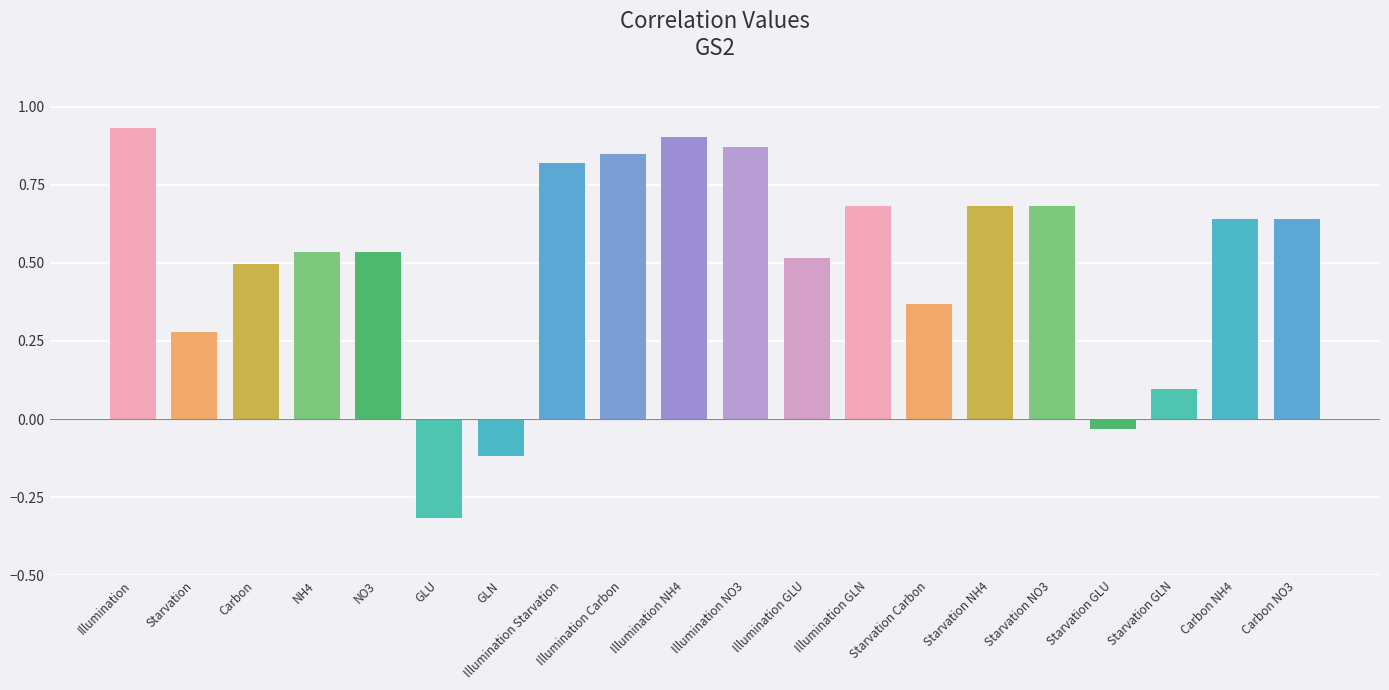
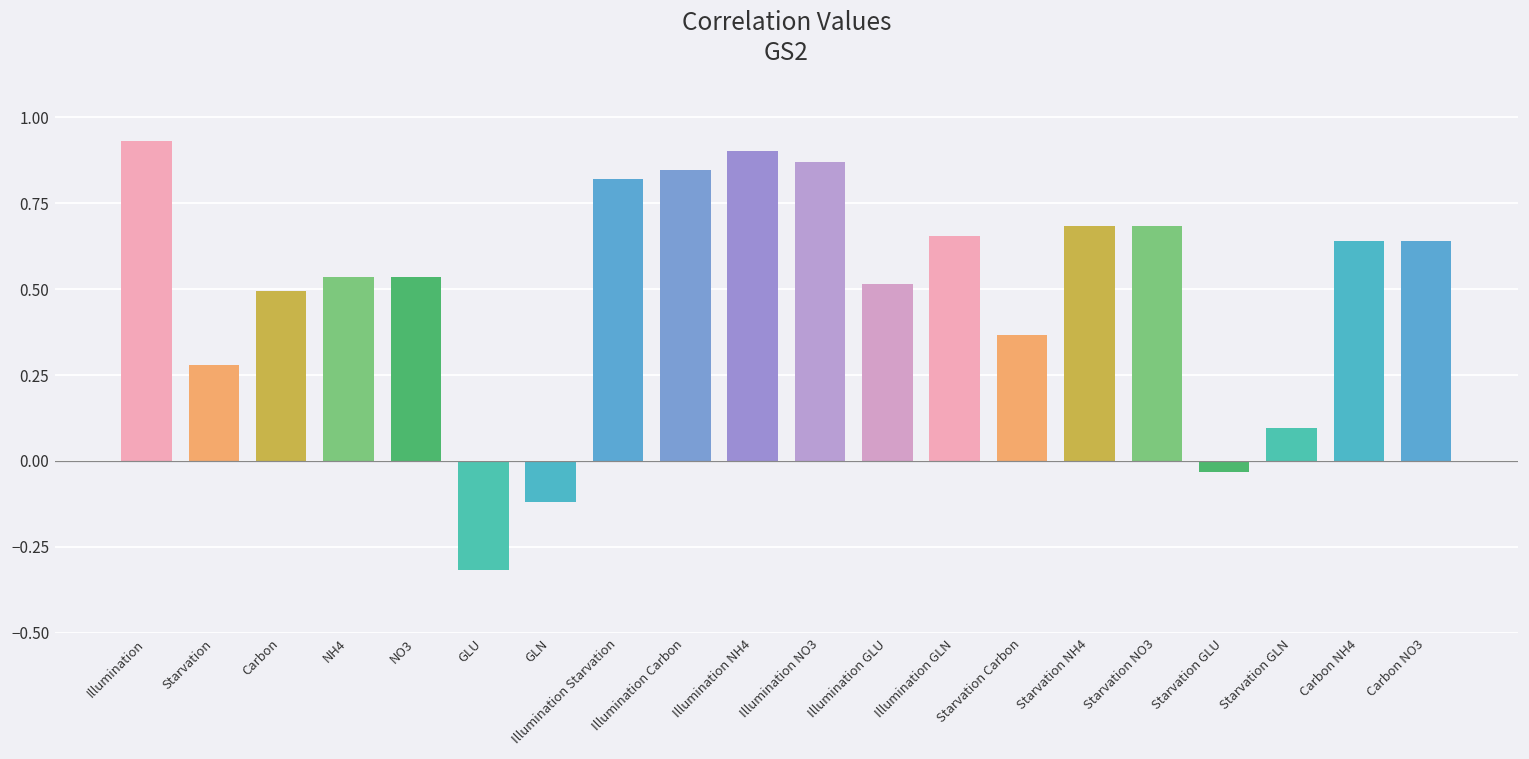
Illumination GLN: 0.68 -> 0.66
